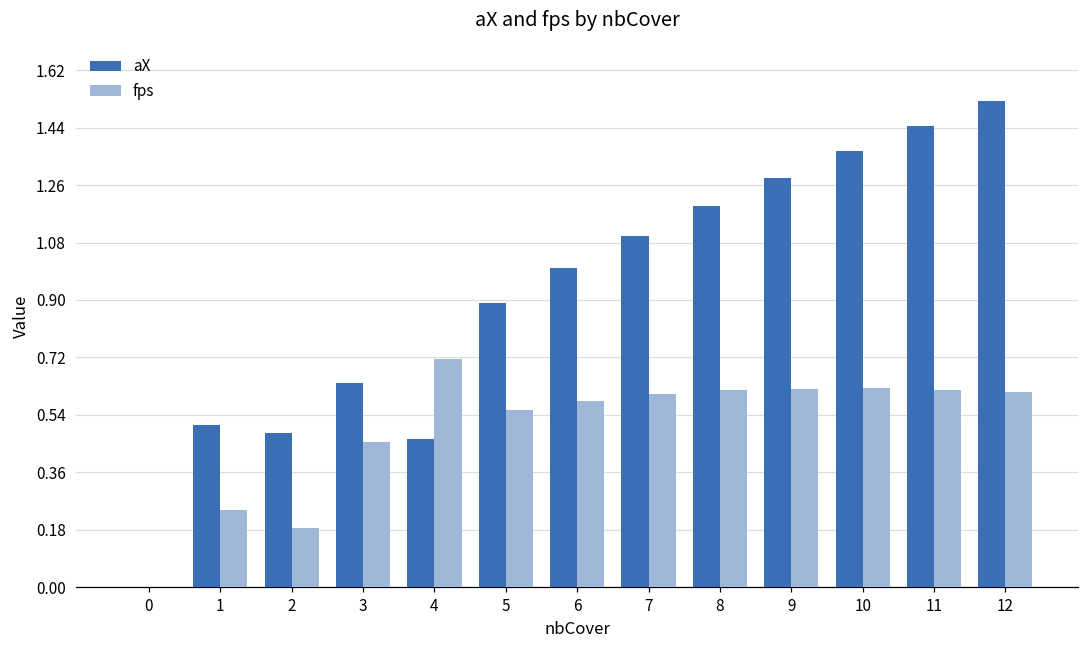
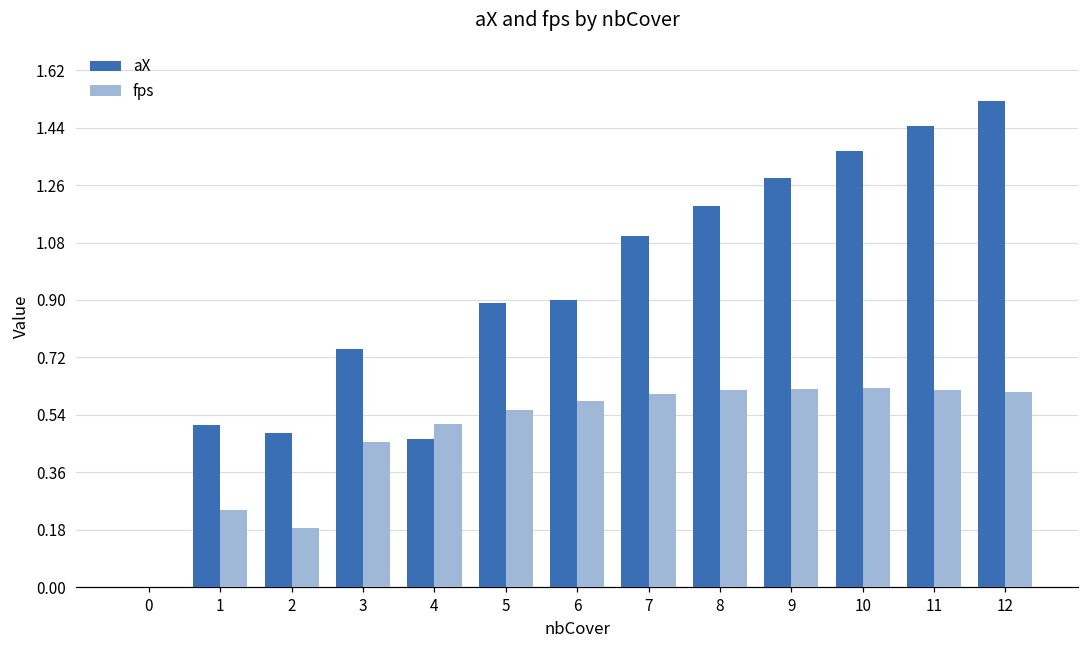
aX, 3: 0.64 -> 0.75
fps, 4: 0.71 -> 0.51
aX, 6: 1.0 -> 0.9
